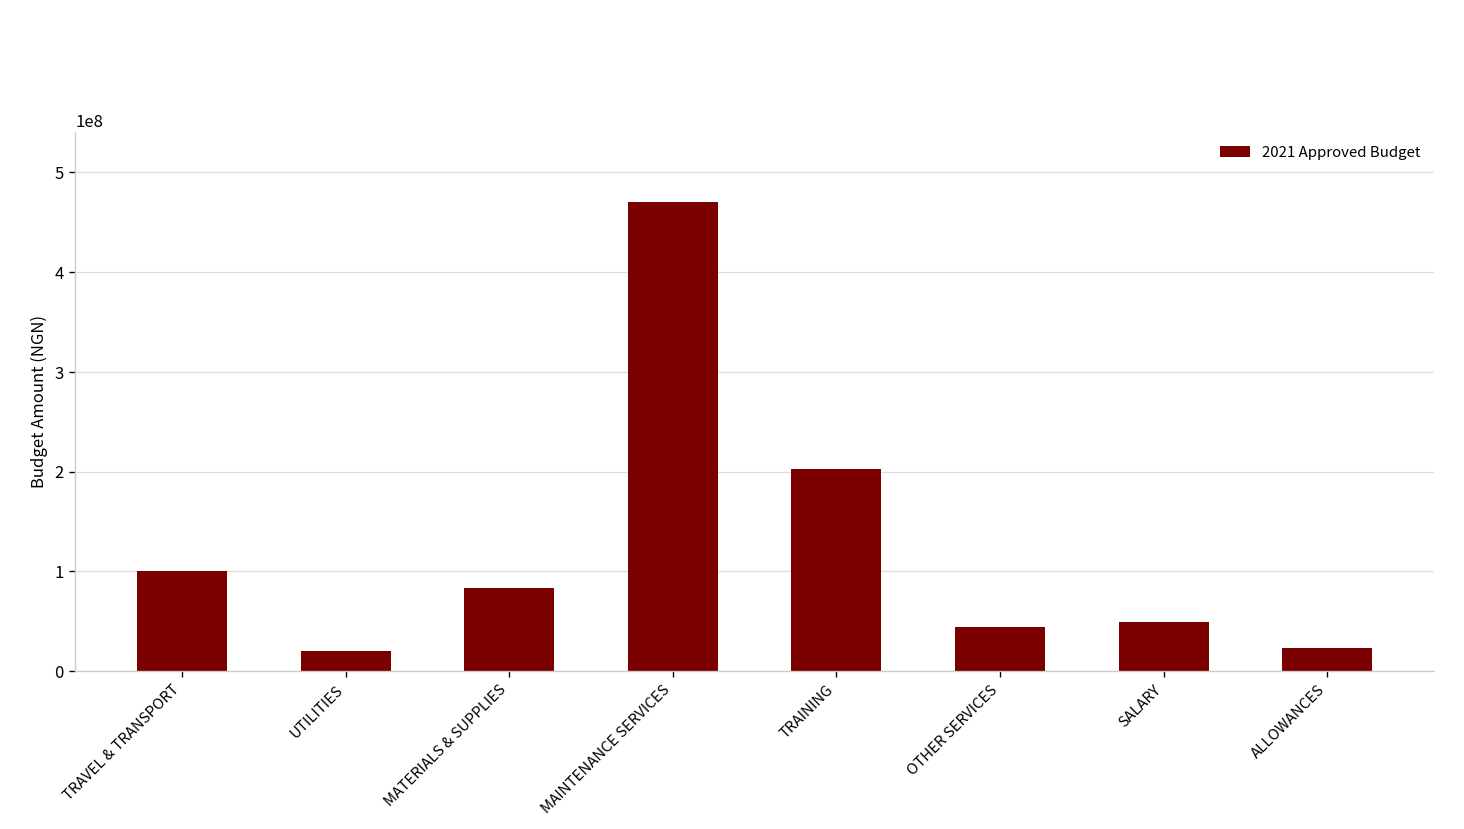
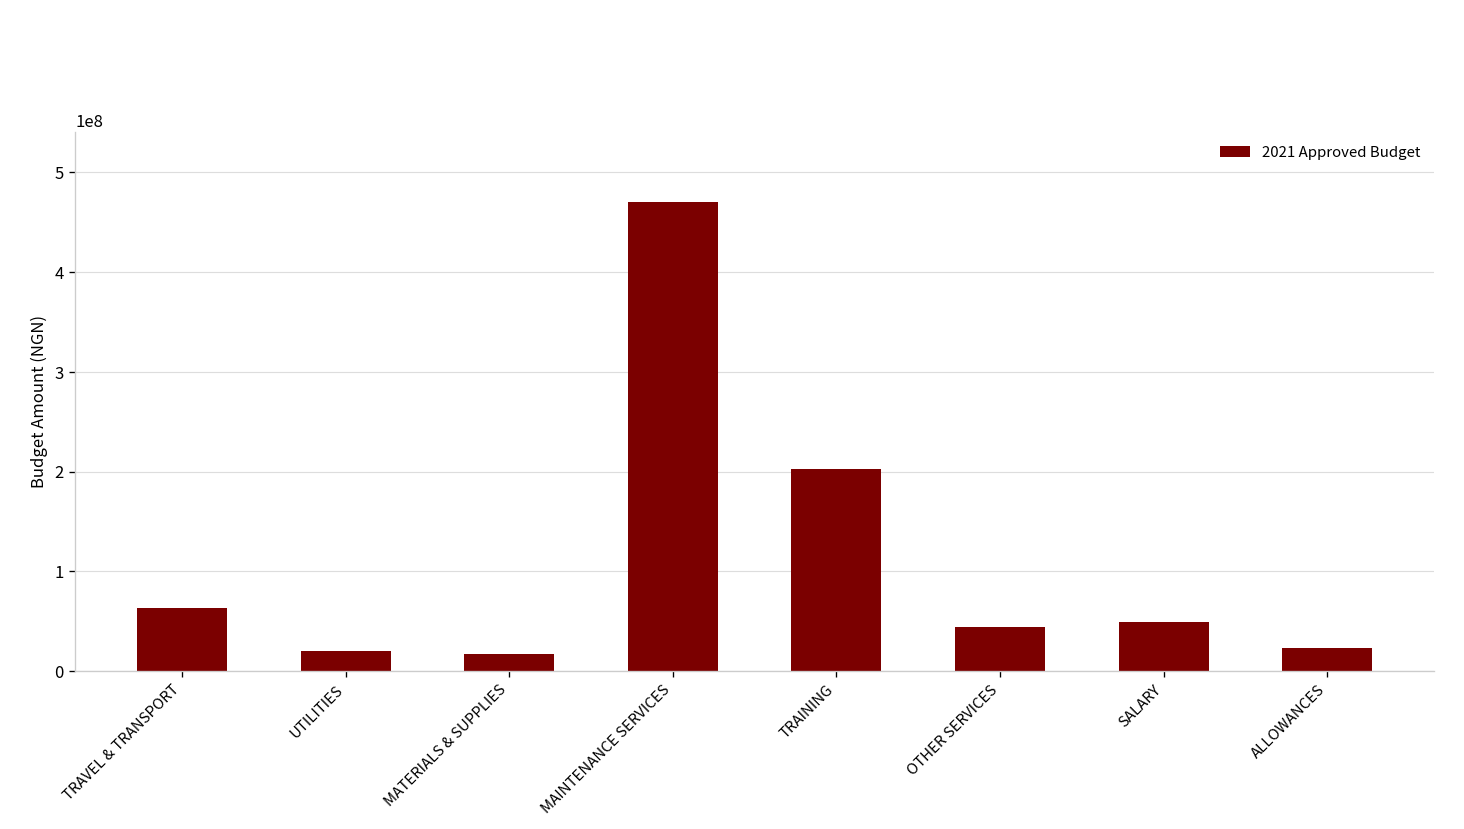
TRAVEL & TRANSPORT: 100000000 -> 60000000
MATERIALS & SUPPLIES: 80000000 -> 20000000
